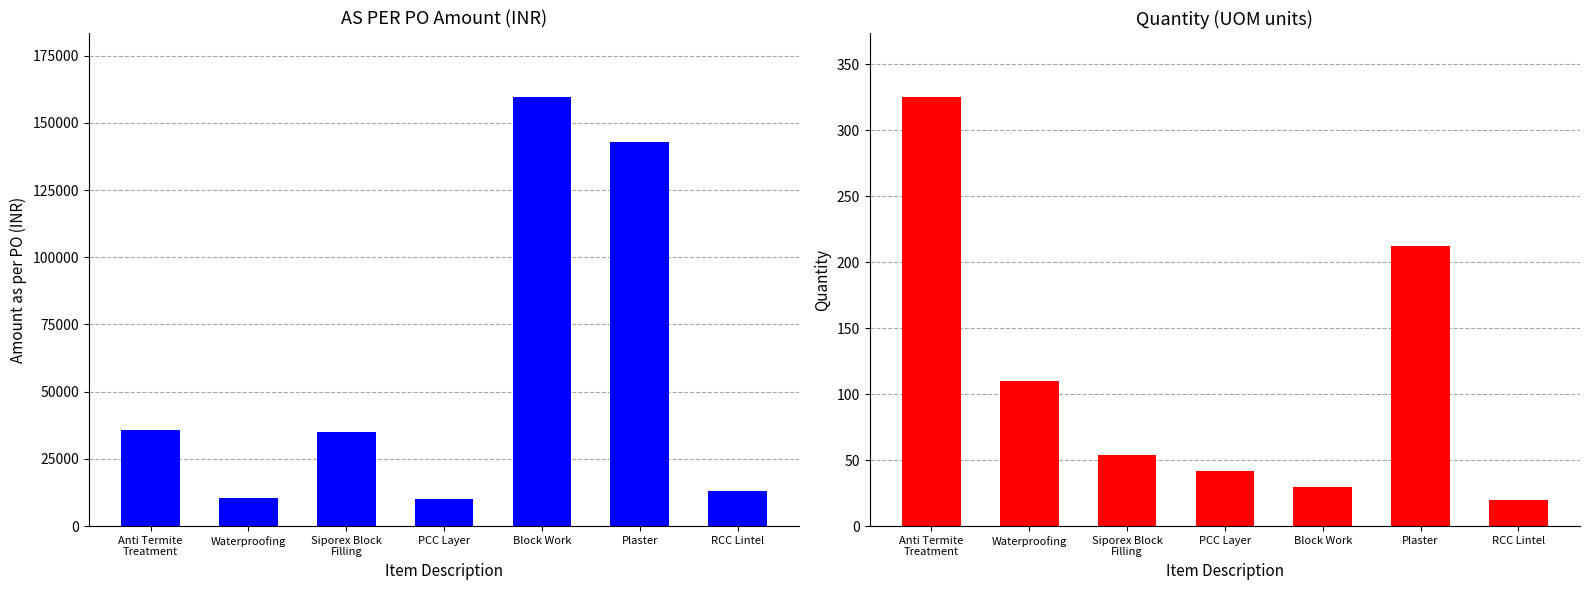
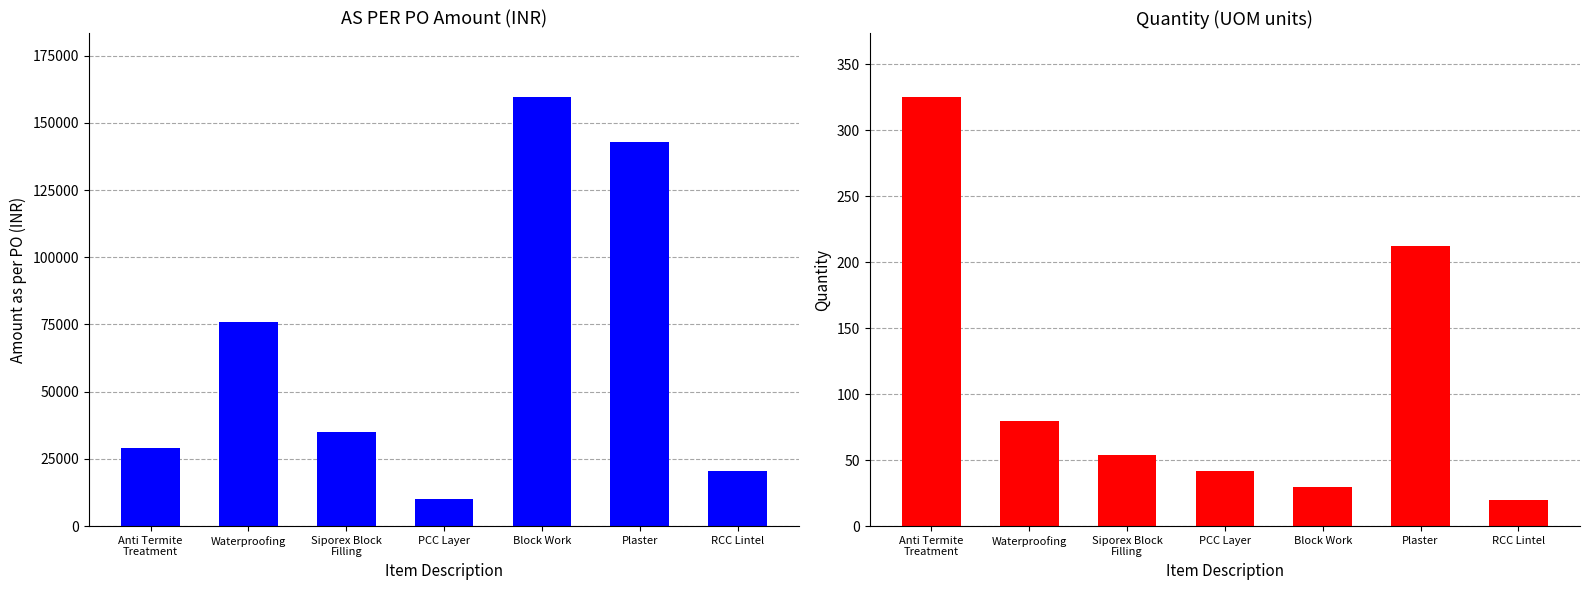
AS PER PO Amount (INR), Anti Termite Treatment: 36000 -> 29000
AS PER PO Amount (INR), Waterproofing: 10000 -> 76000
AS PER PO Amount (INR), RCC Lintel: 13000 -> 21000
Quantity (UOM units), Waterproofing: 110 -> 80
